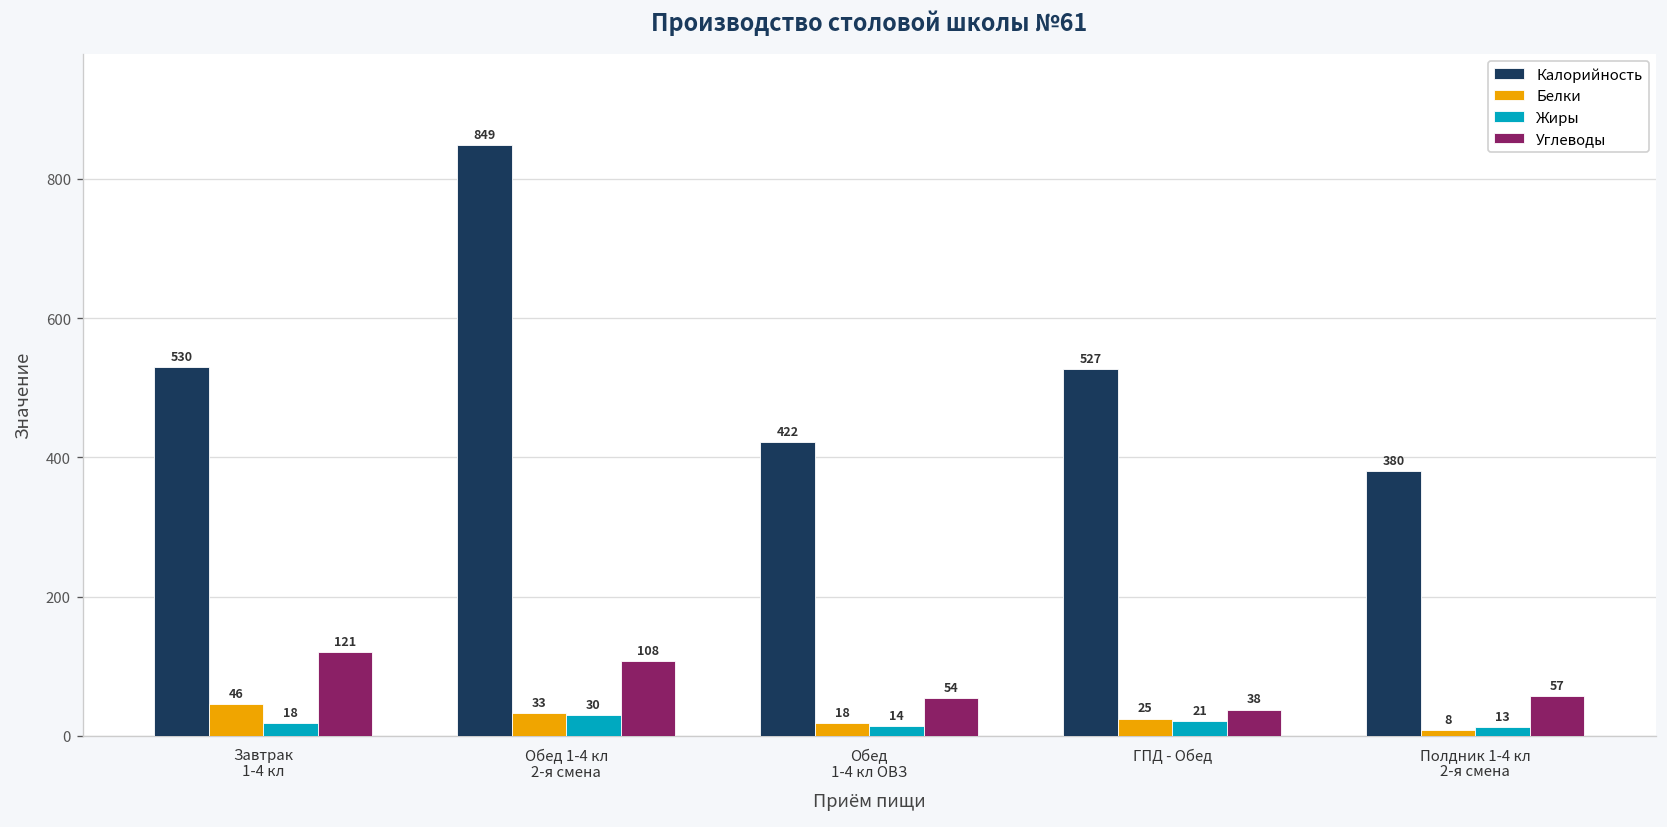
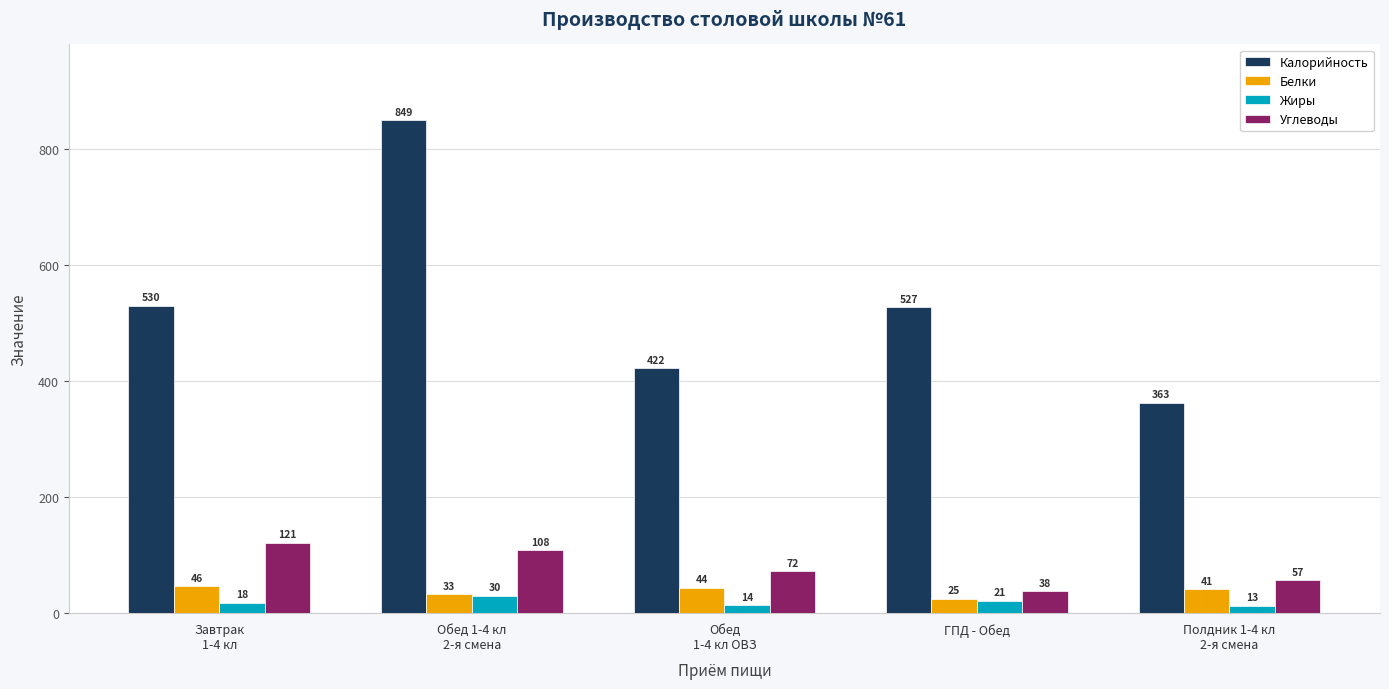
Белки, Обед 1-4 кл ОВЗ: 18 -> 44
Углеводы, Обед 1-4 кл ОВЗ: 54 -> 72
Калорийность, Полдник 1-4 кл 2-я смена: 380 -> 363
Белки, Полдник 1-4 кл 2-я смена: 8 -> 41
